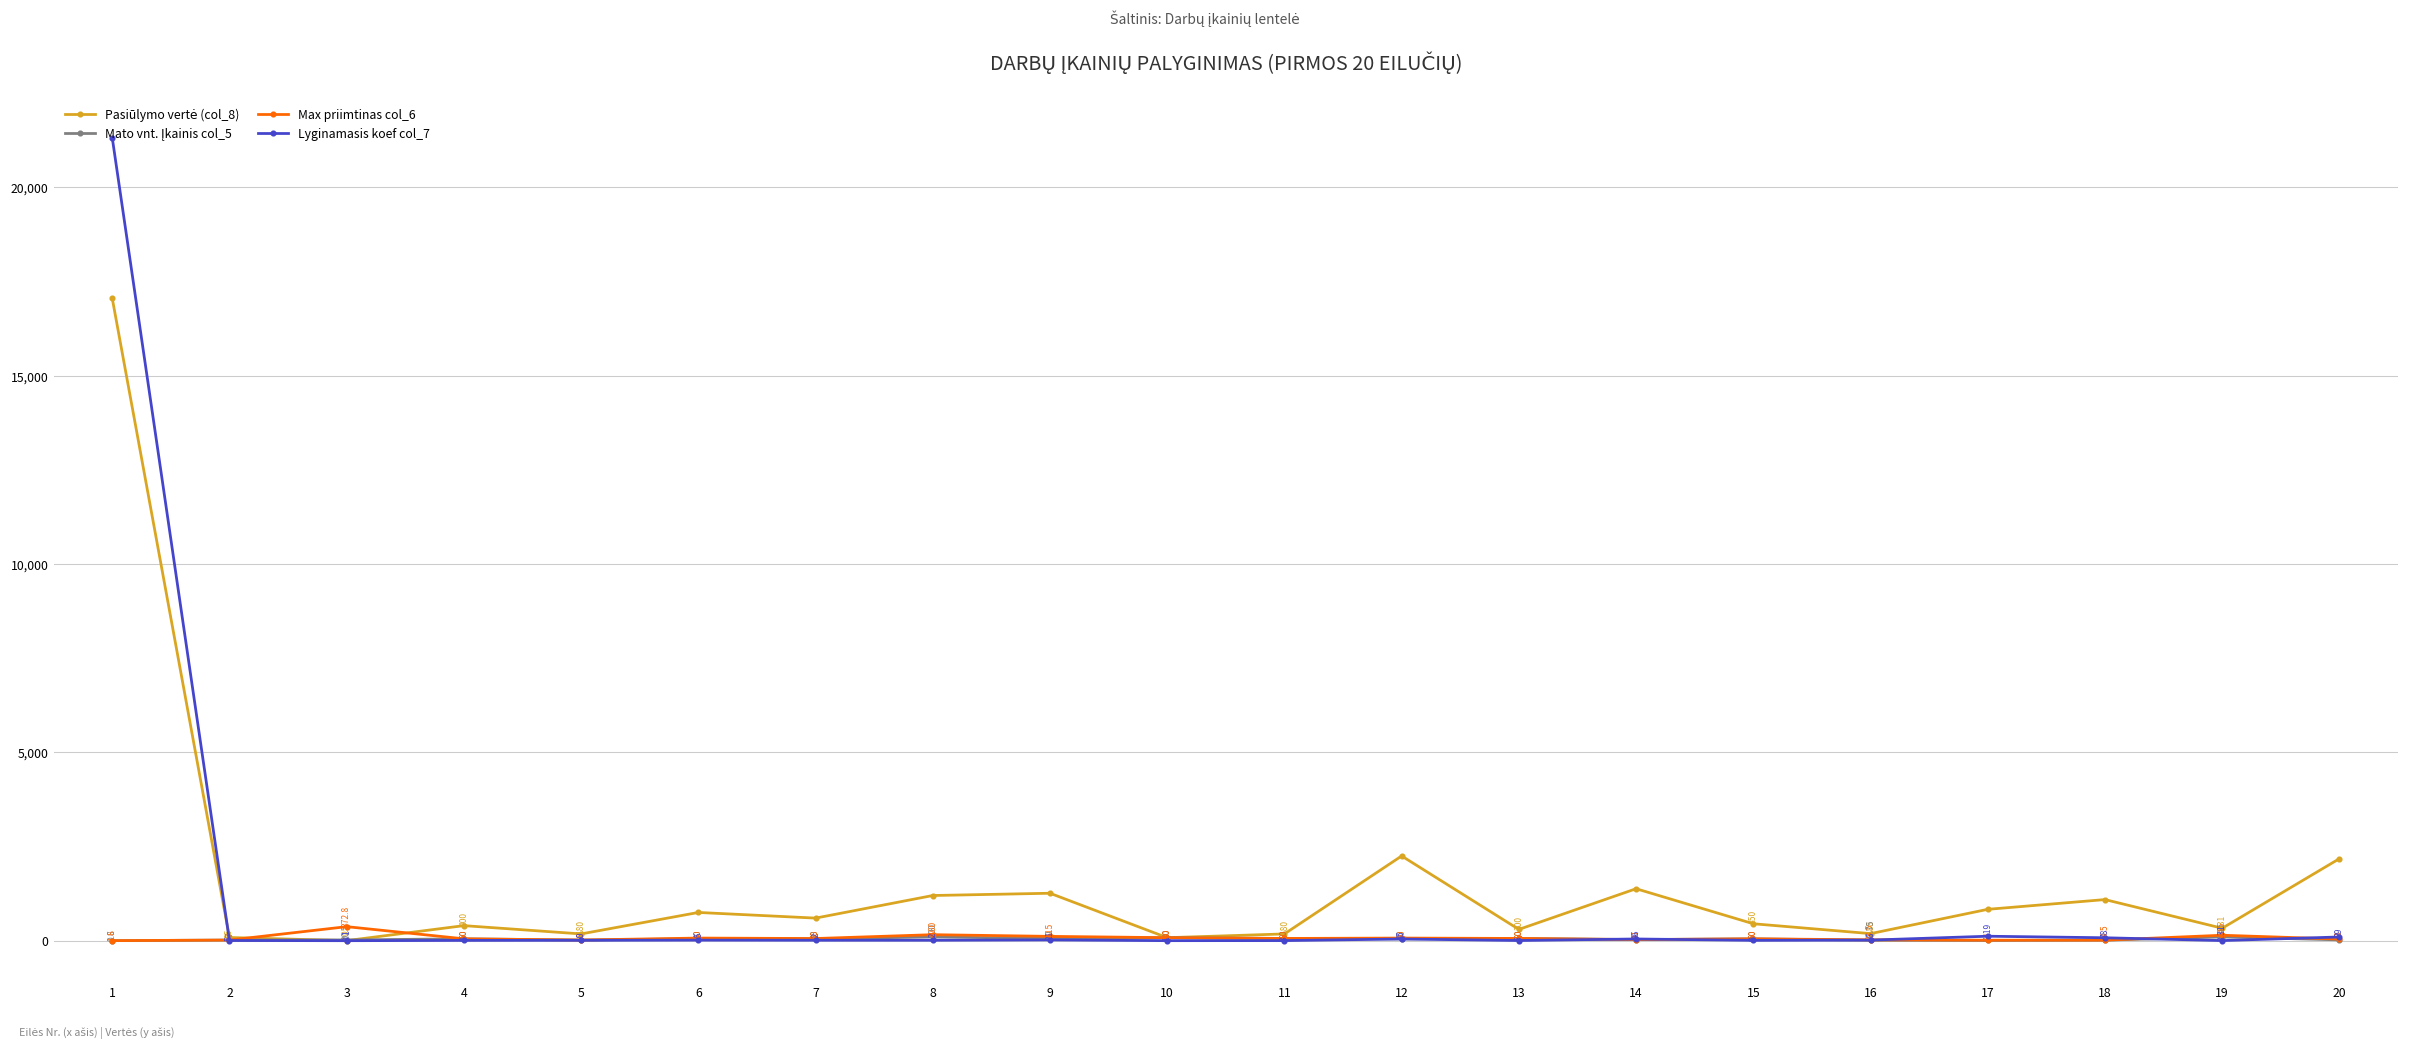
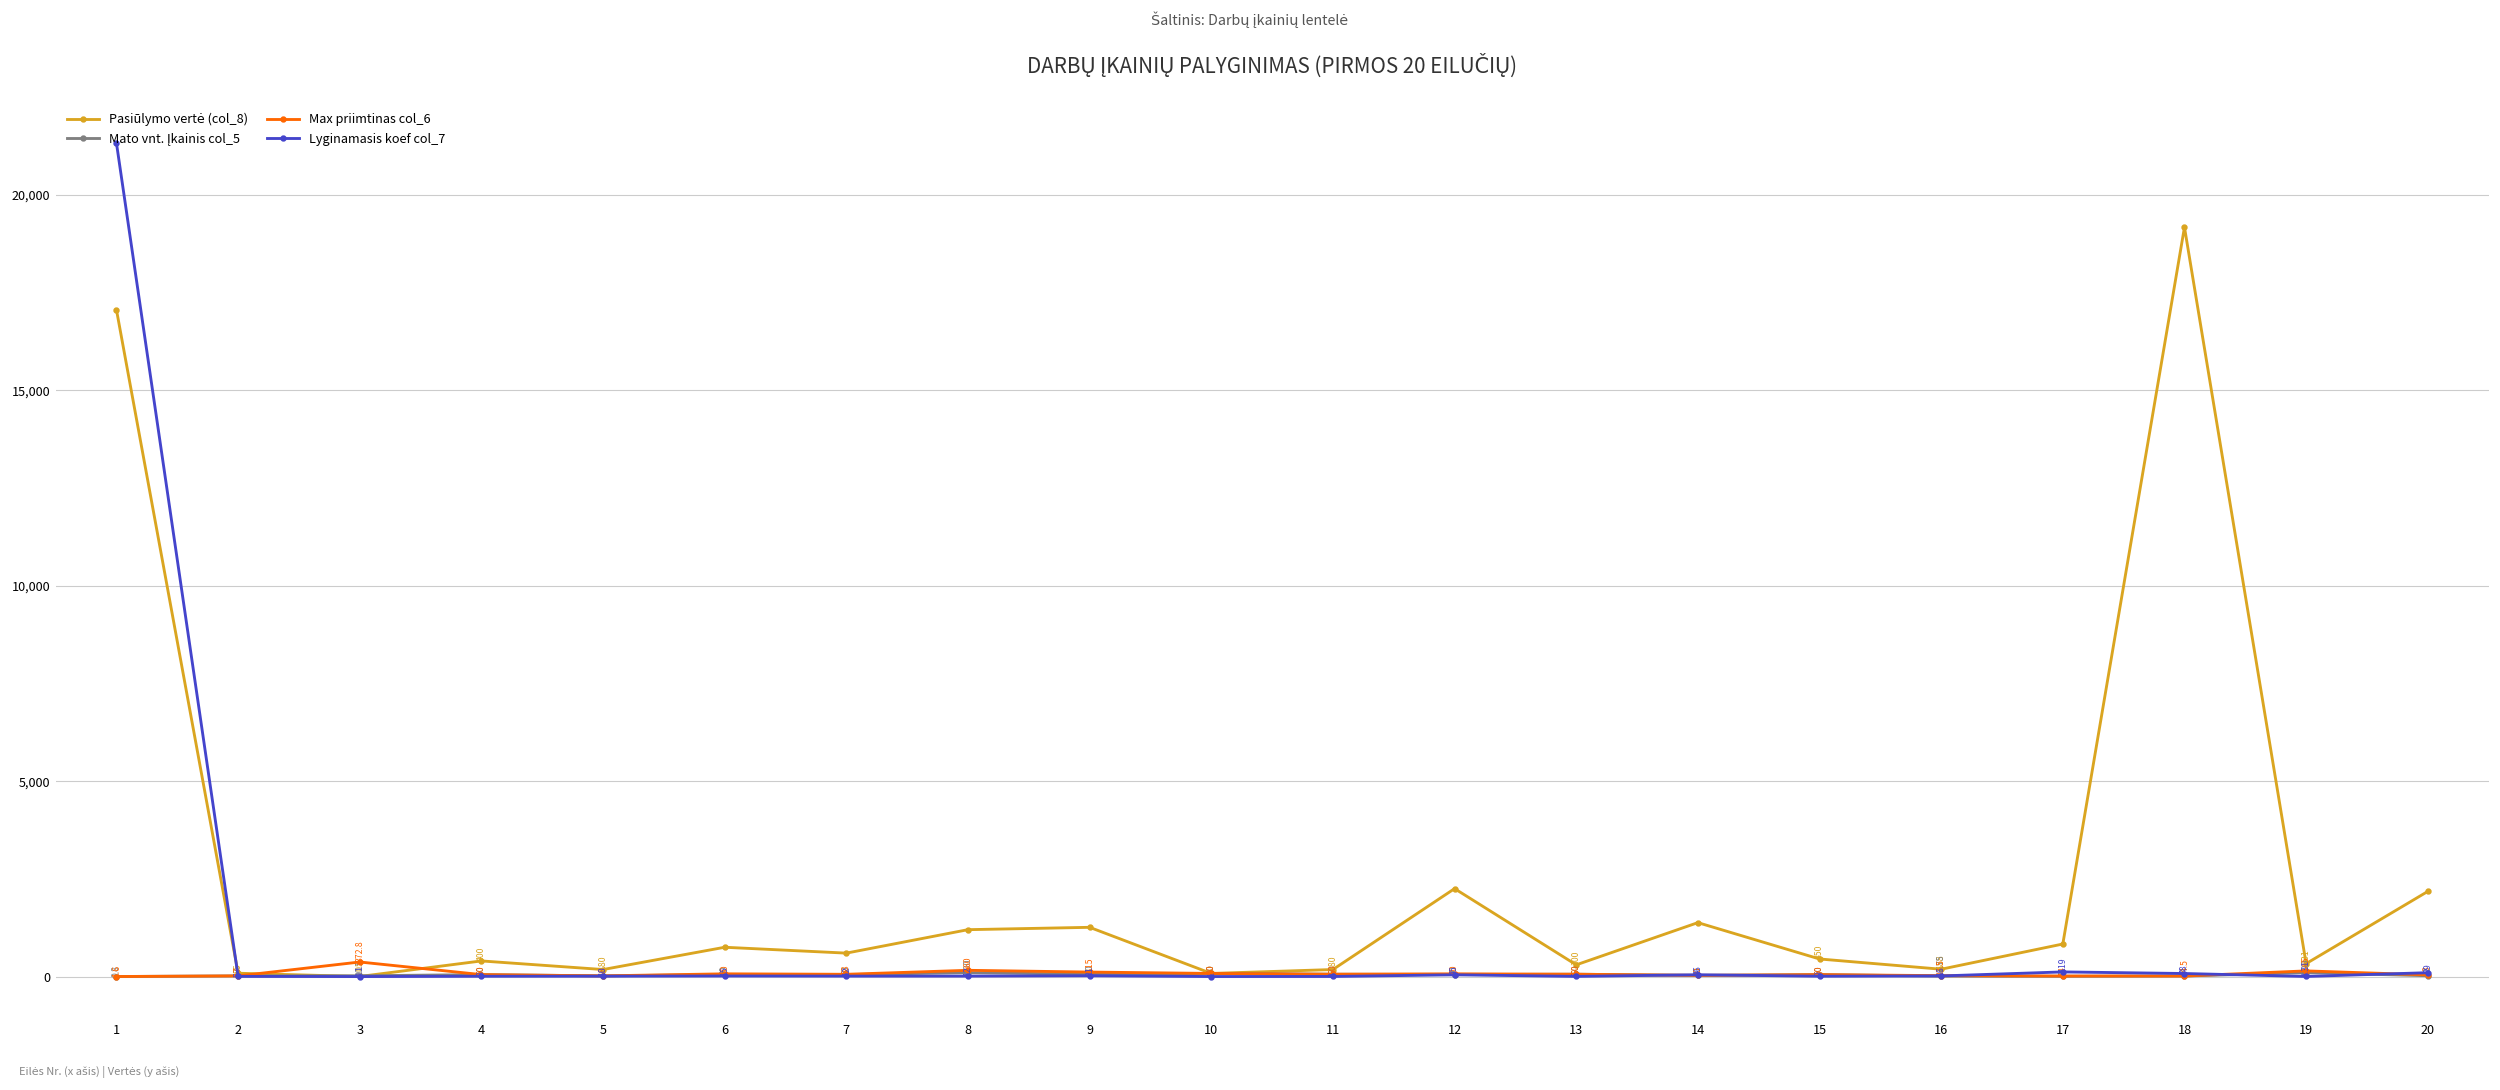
Pasiūlymo vertė (col_8), 18: 1,100 -> 19,200
